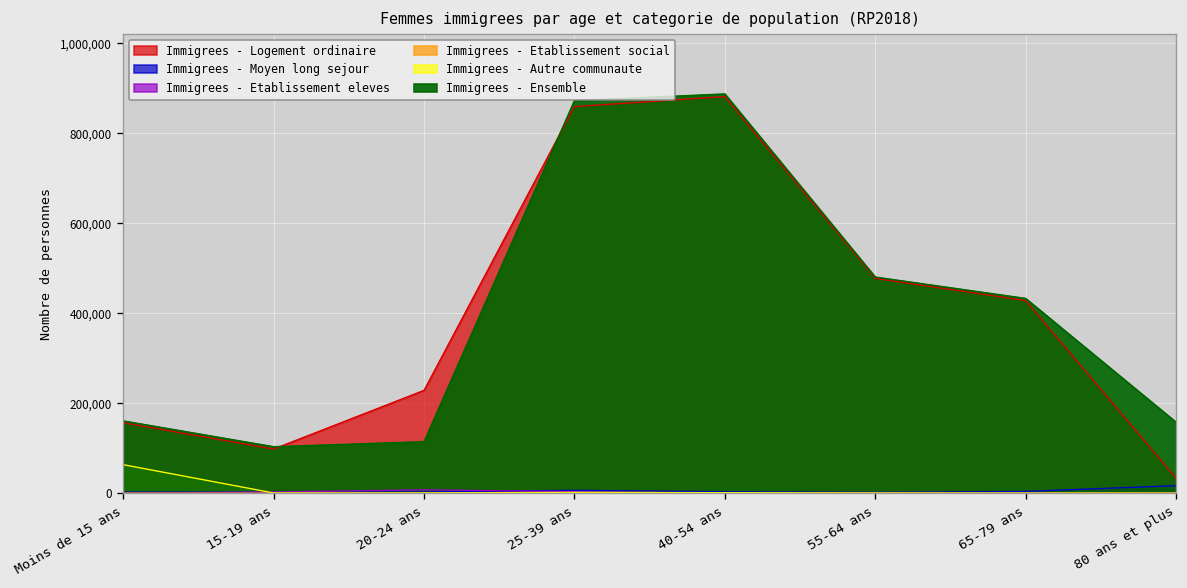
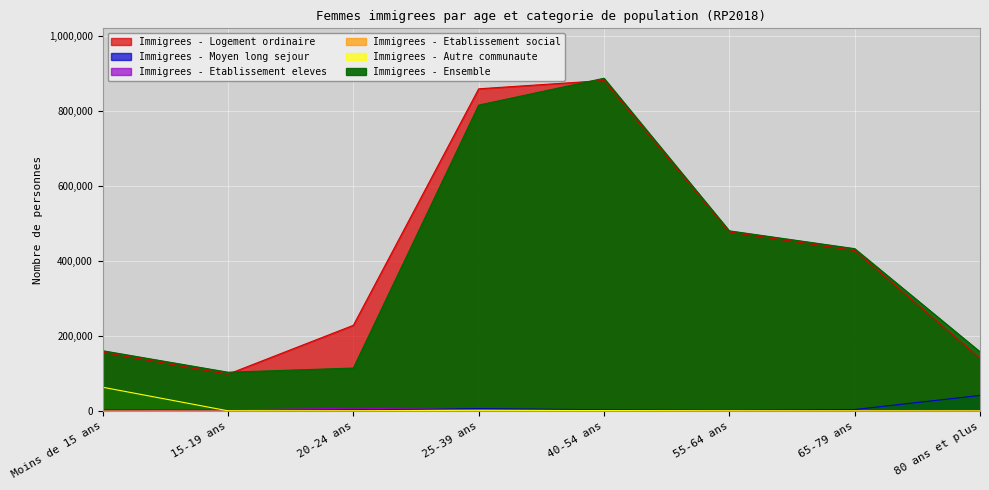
Immigrees - Ensemble, 25-39 ans: 870,000 -> 820,000
Immigrees - Logement ordinaire, 80 ans et plus: 30,000 -> 140,000
Immigrees - Moyen long sejour, 80 ans et plus: 20,000 -> 40,000
